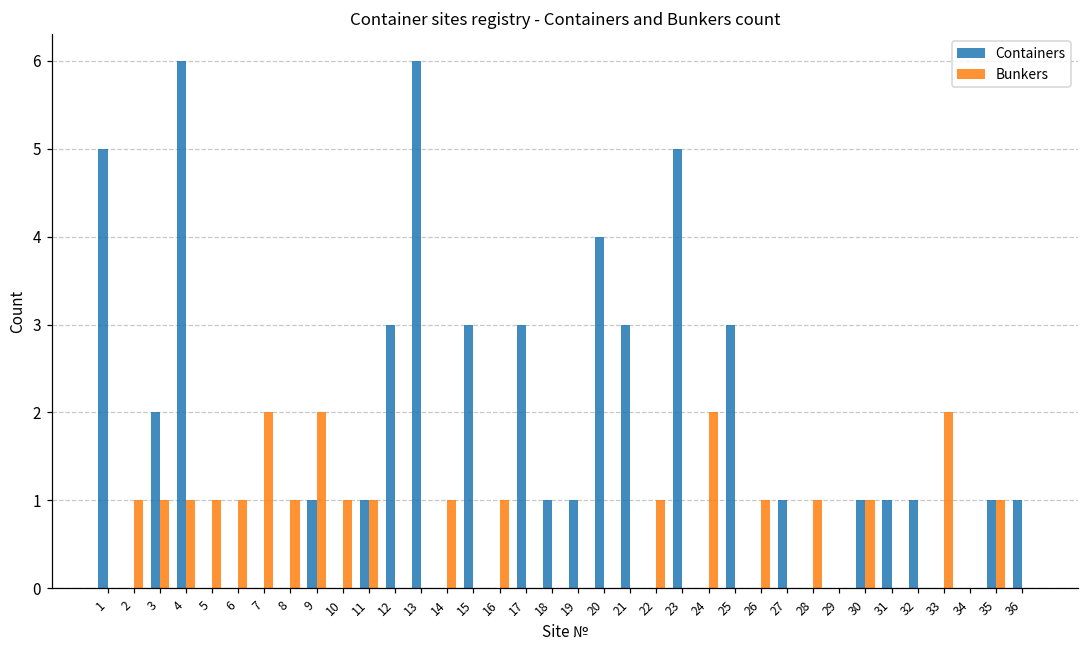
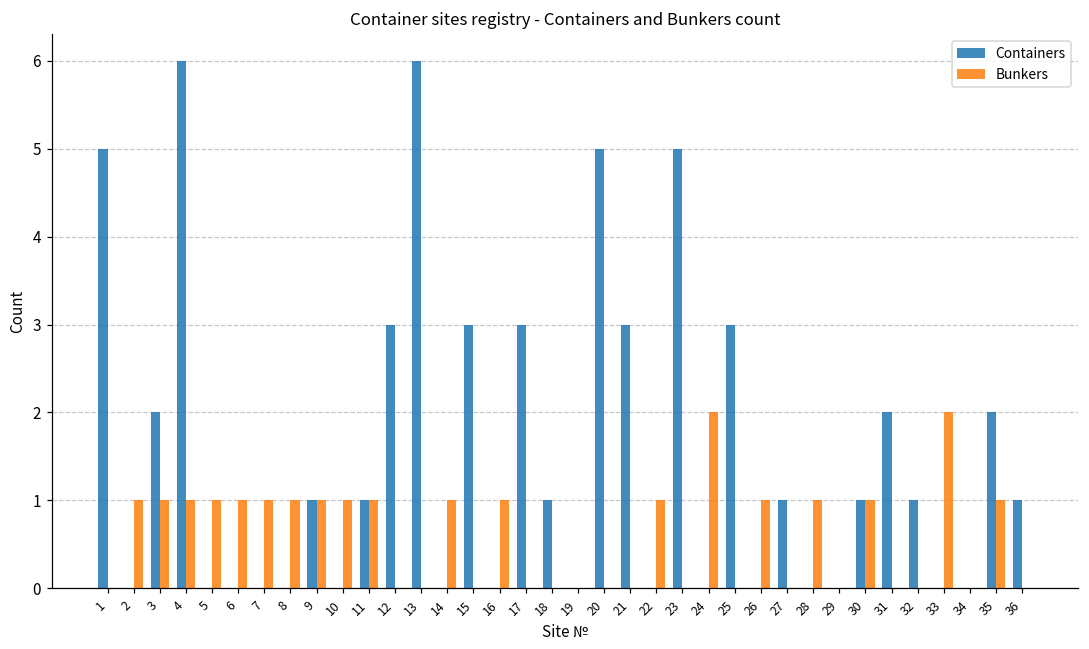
Bunkers, 7: 2 -> 1
Bunkers, 9: 2 -> 1
Containers, 19: 1 -> 0
Containers, 20: 4 -> 5
Containers, 31: 1 -> 2
Containers, 35: 1 -> 2
